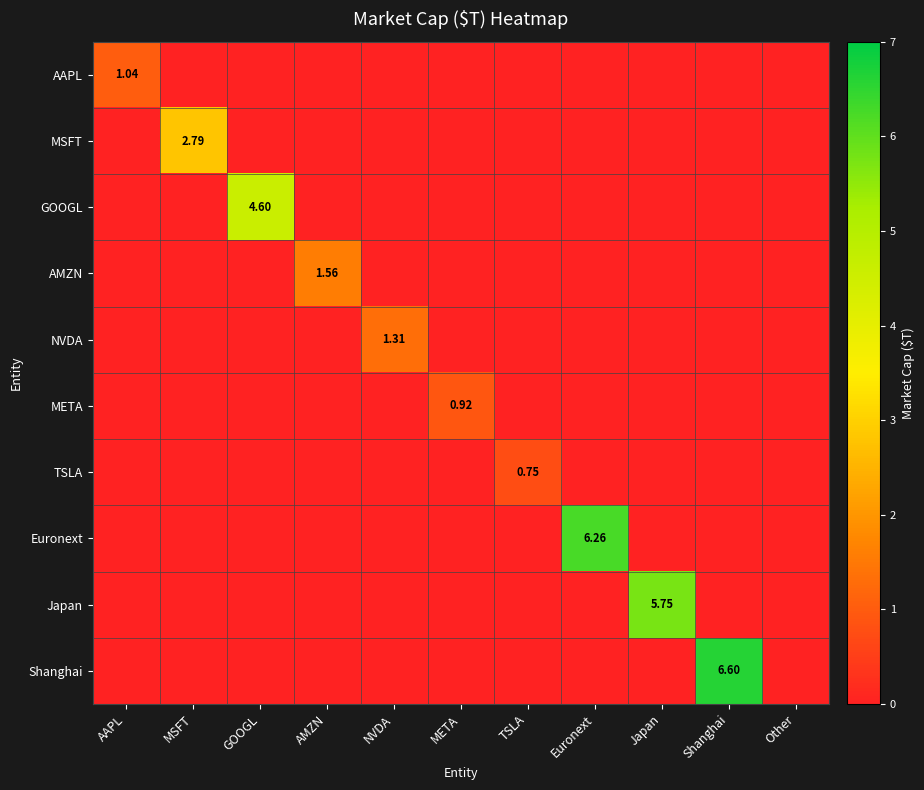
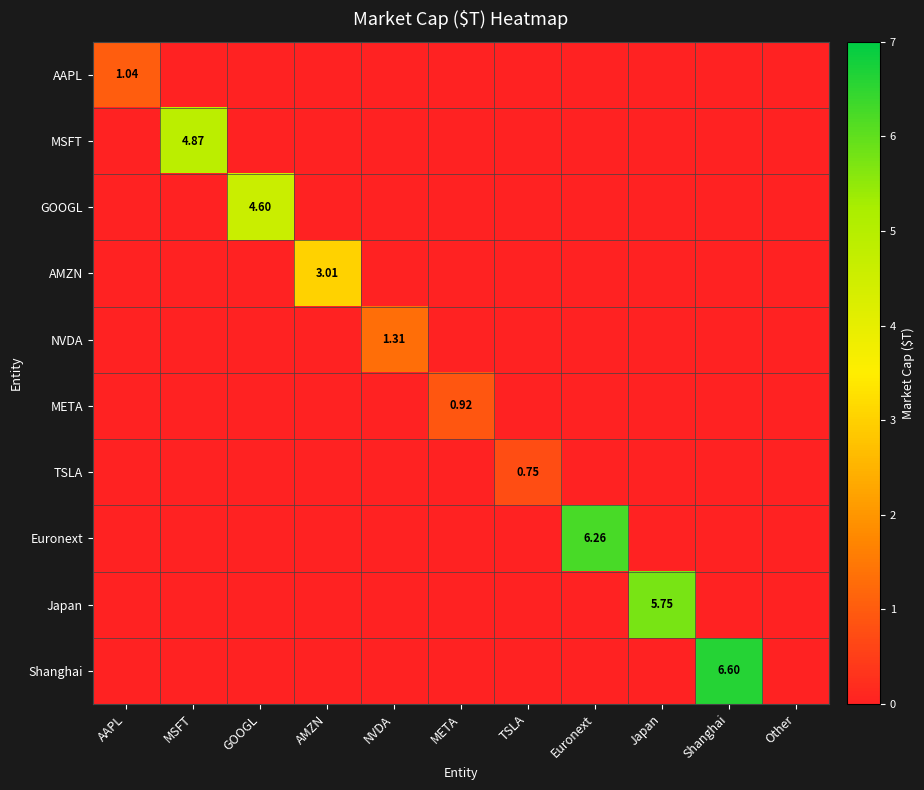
MSFT, MSFT: 2.79 -> 4.87
AMZN, AMZN: 1.56 -> 3.01
